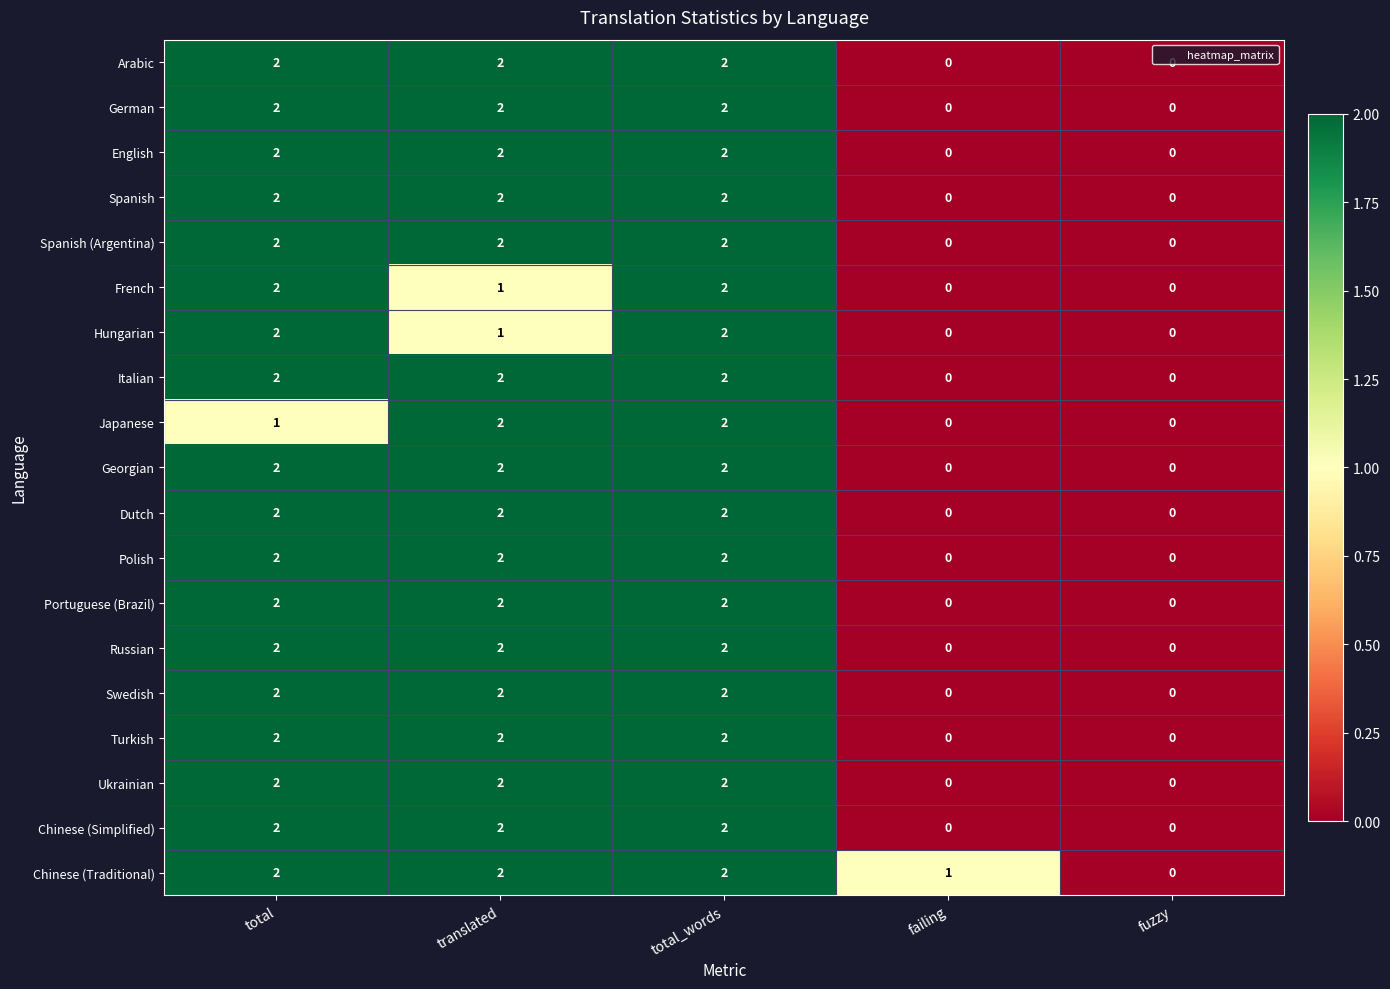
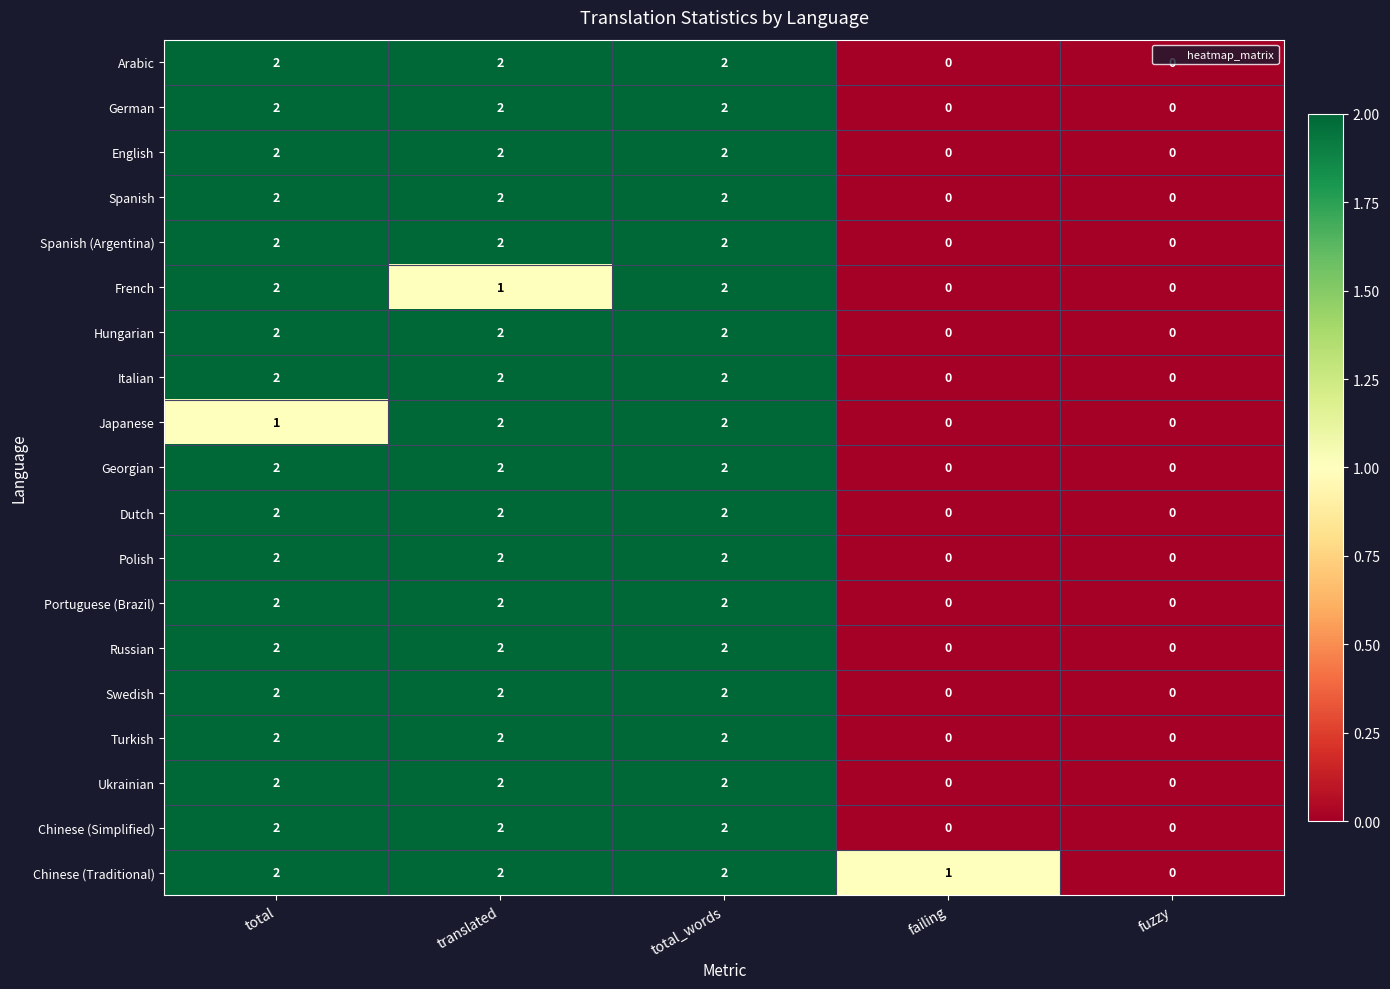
Hungarian, translated: 1 -> 2
